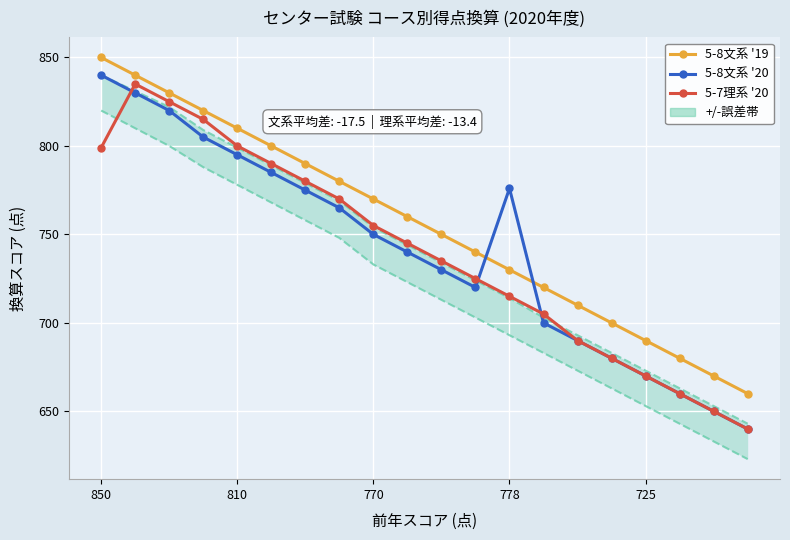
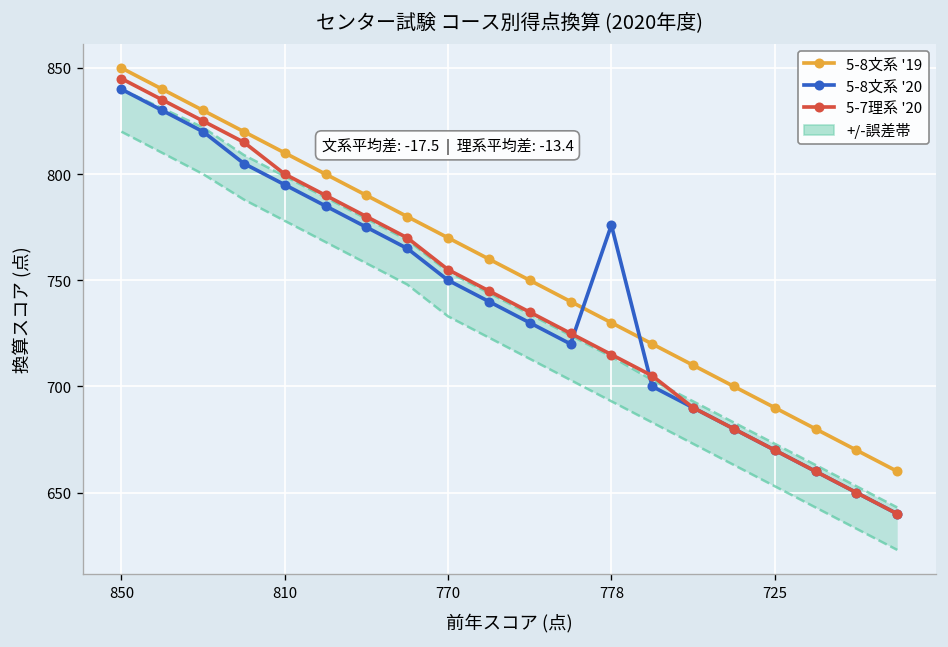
5-7理系 '20, 850: 799 -> 845
